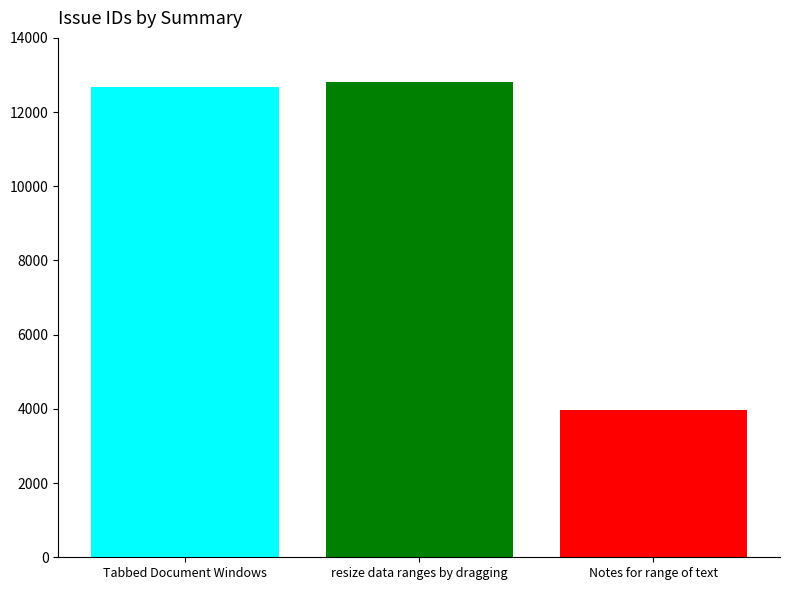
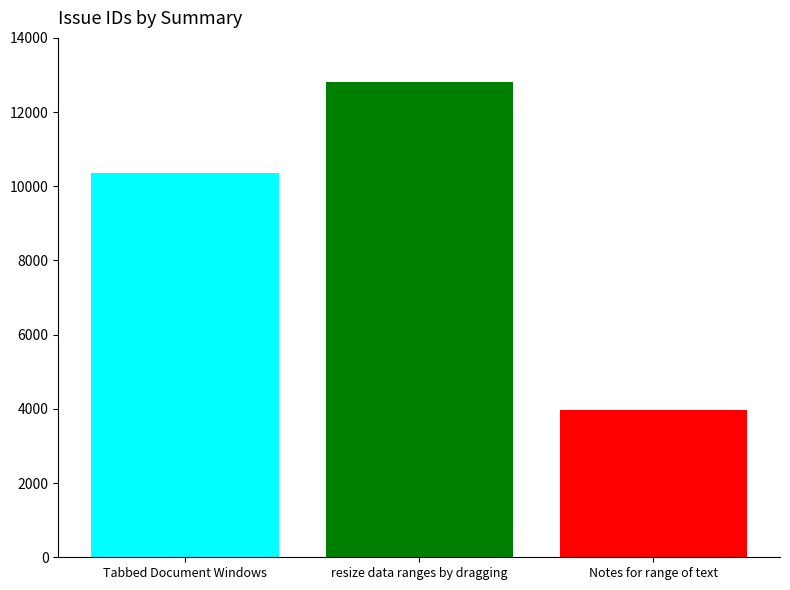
Tabbed Document Windows: 12700 -> 10300
